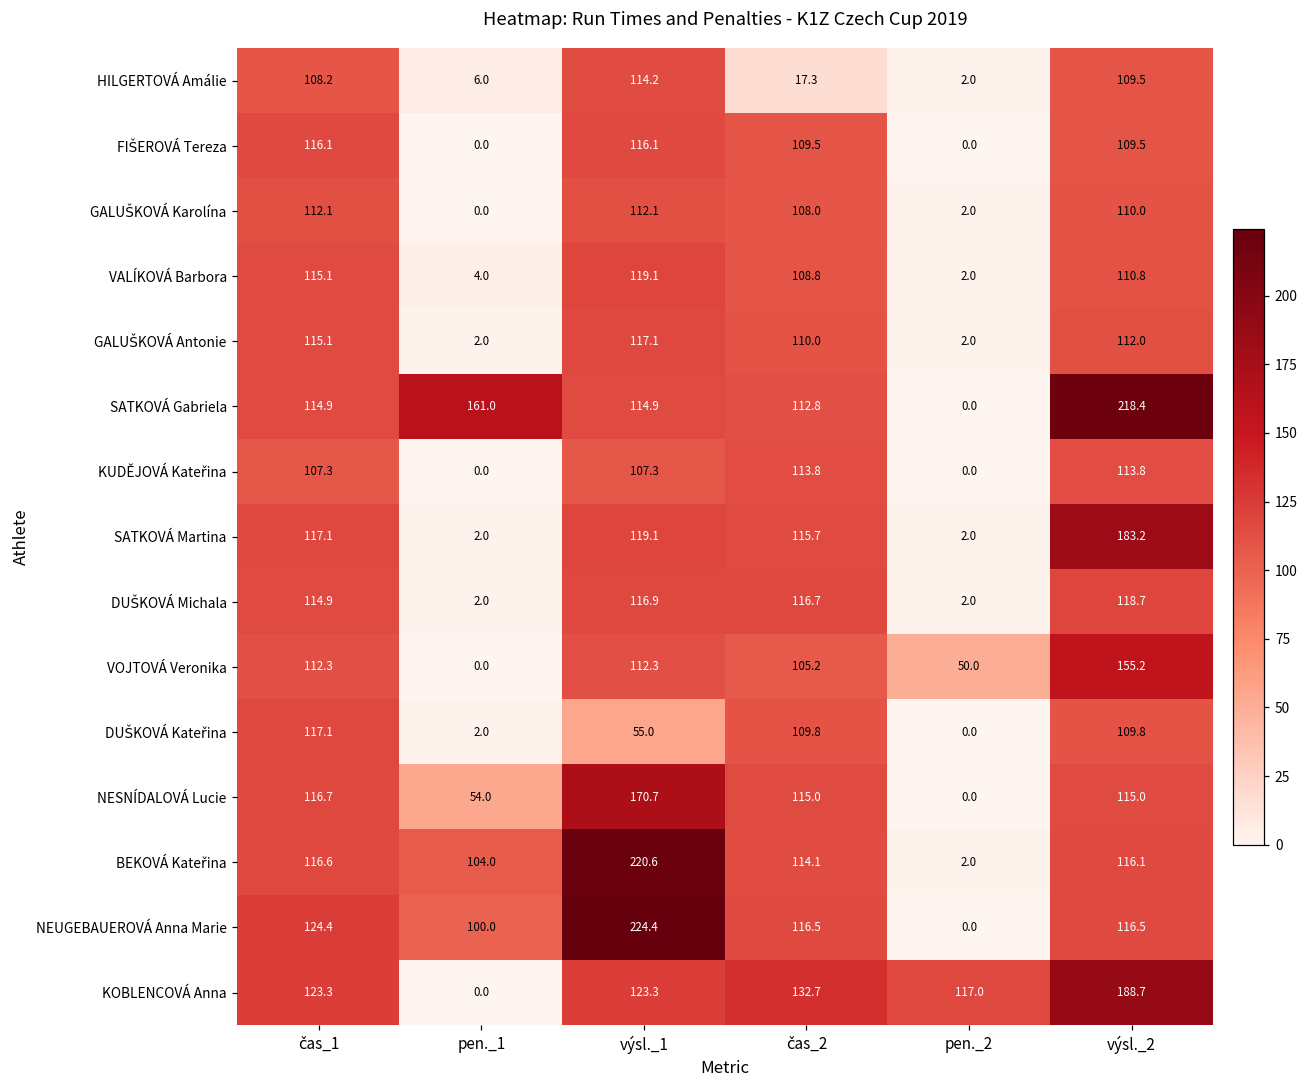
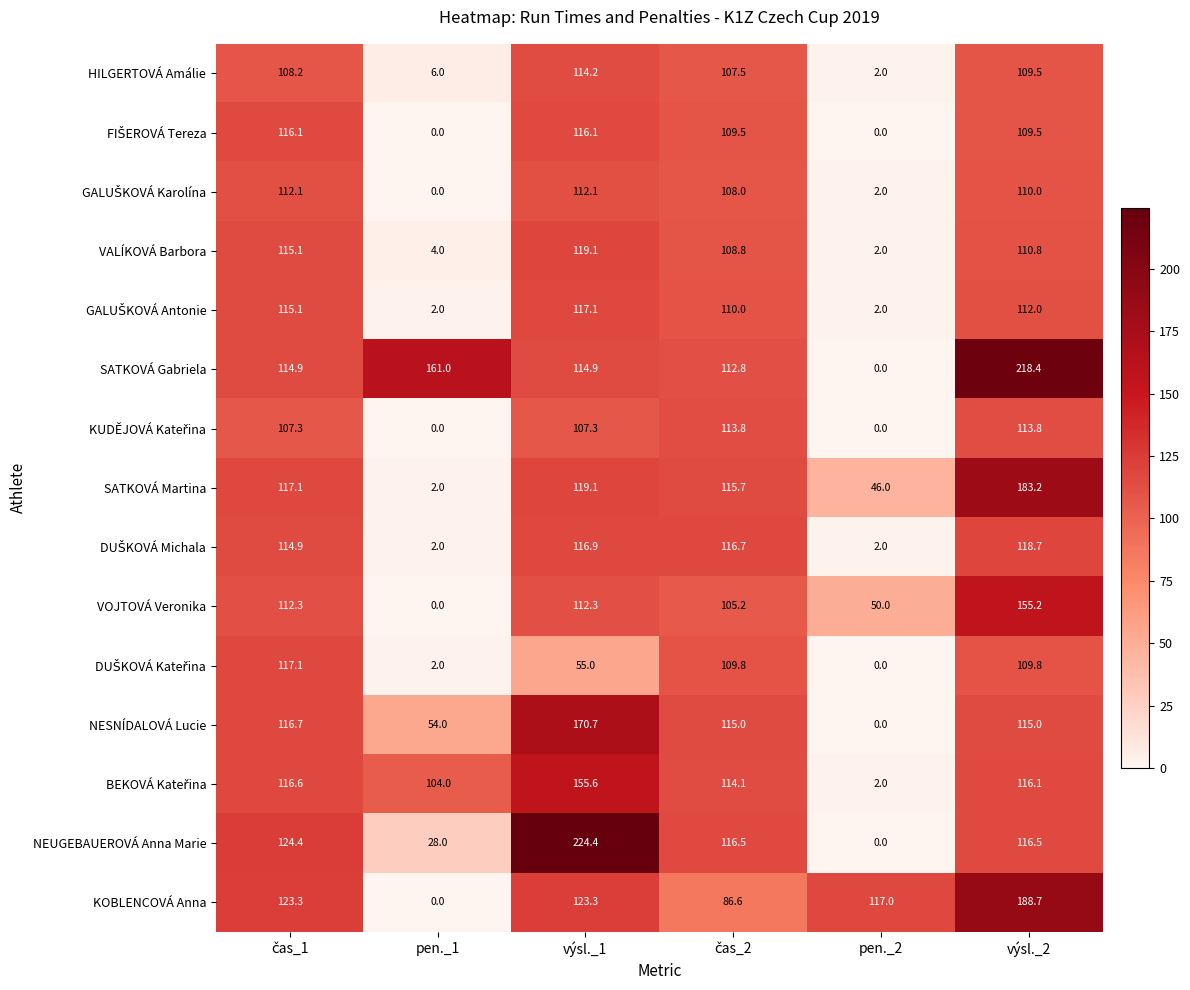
HILGERTOVÁ Amálie, čas_2: 17.3 -> 107.5
SATKOVÁ Martina, pen._2: 2.0 -> 46.0
BEKOVÁ Kateřina, výsl._1: 220.6 -> 155.6
NEUGEBAUEROVÁ Anna Marie, pen._1: 100.0 -> 28.0
KOBLENCOVÁ Anna, čas_2: 132.7 -> 86.6
